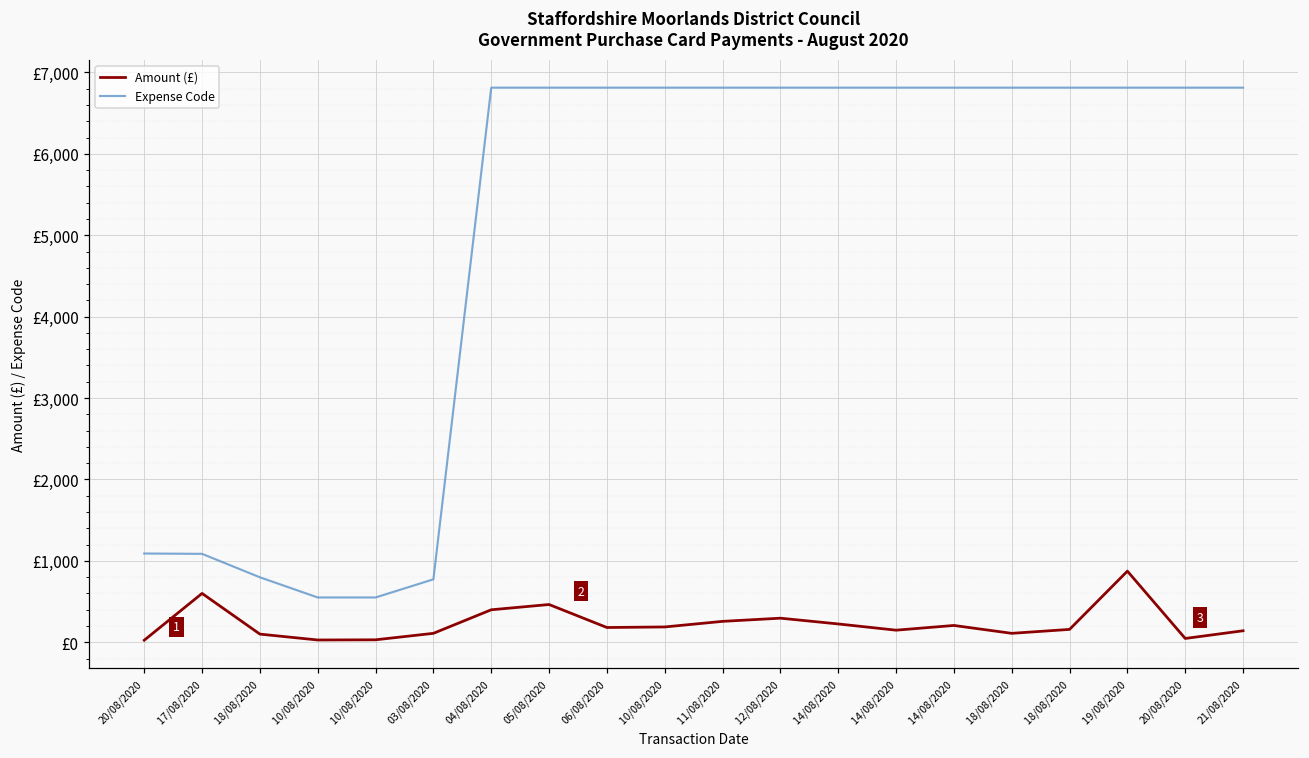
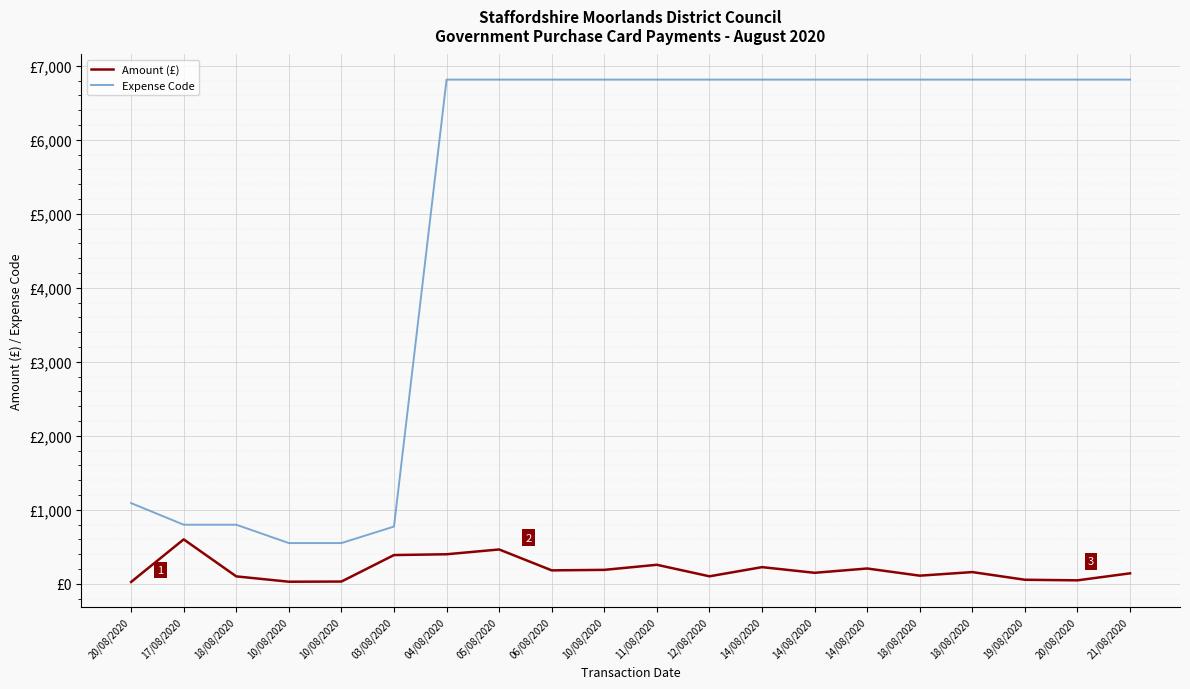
Expense Code, 17/08/2020: £1,100 -> £800
Amount (£), 03/08/2020: £100 -> £400
Amount (£), 12/08/2020: £300 -> £100
Amount (£), 19/08/2020: £900 -> £100
